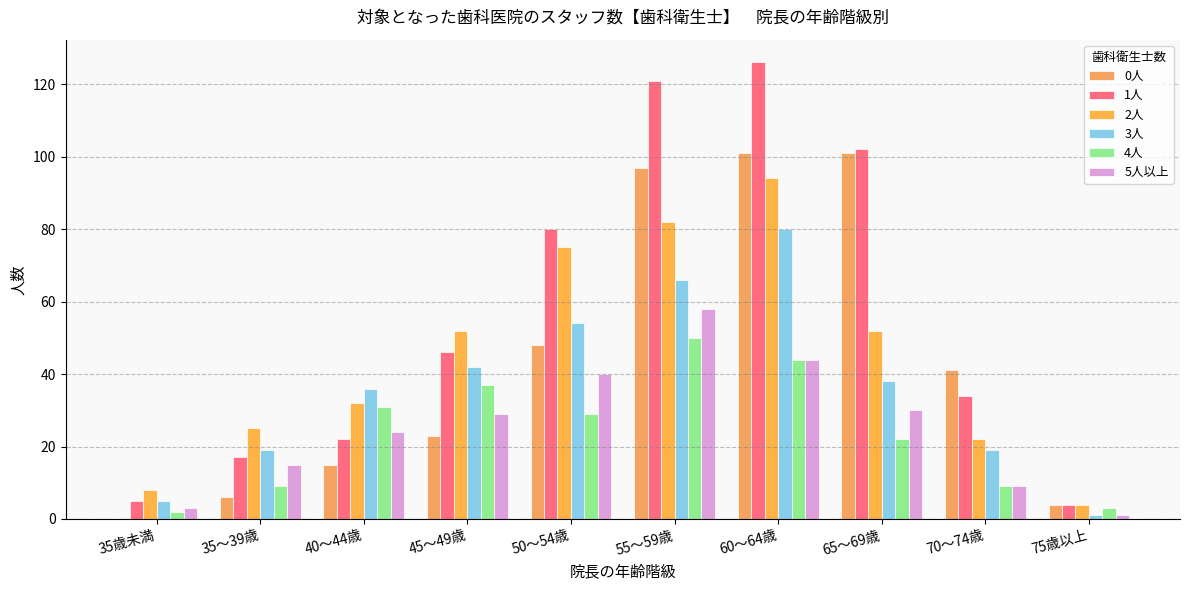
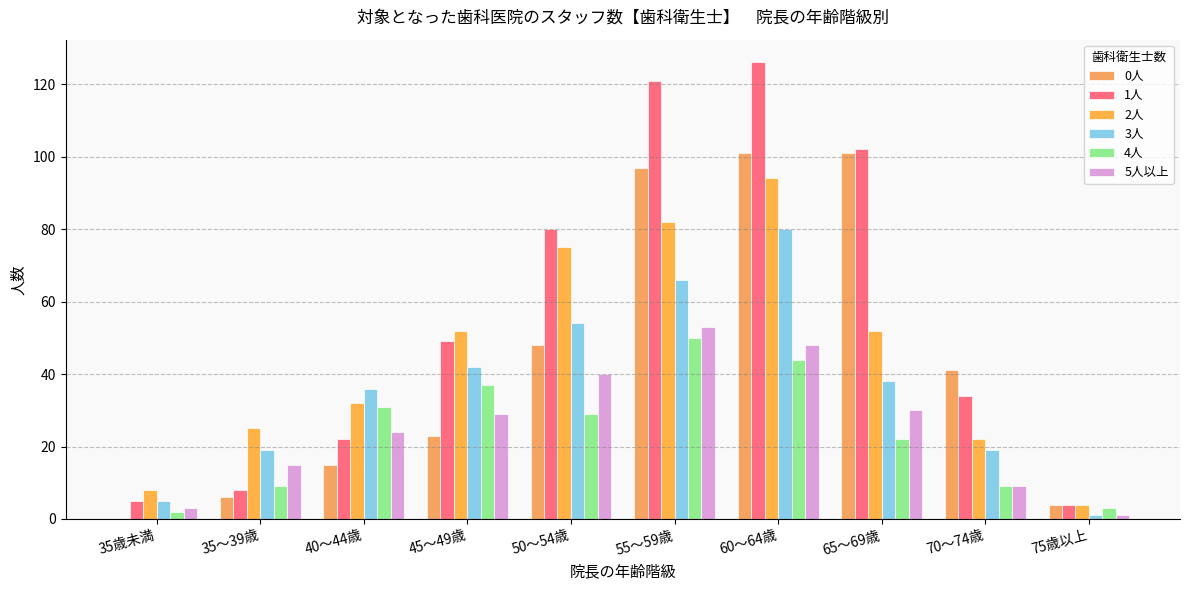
1人, 35～39歳: 17 -> 8
1人, 45～49歳: 46 -> 49
5人以上, 55～59歳: 58 -> 53
5人以上, 60～64歳: 44 -> 48
